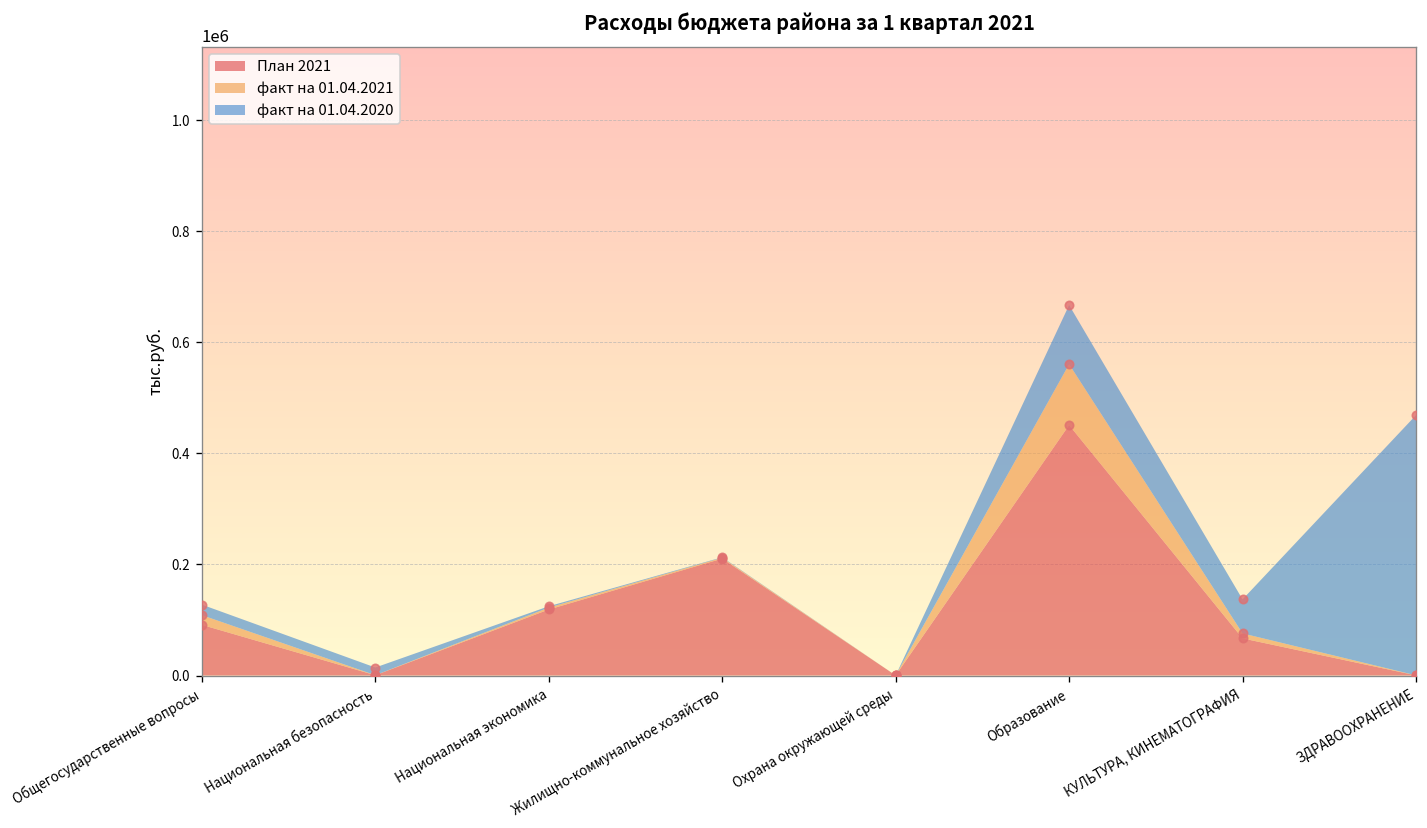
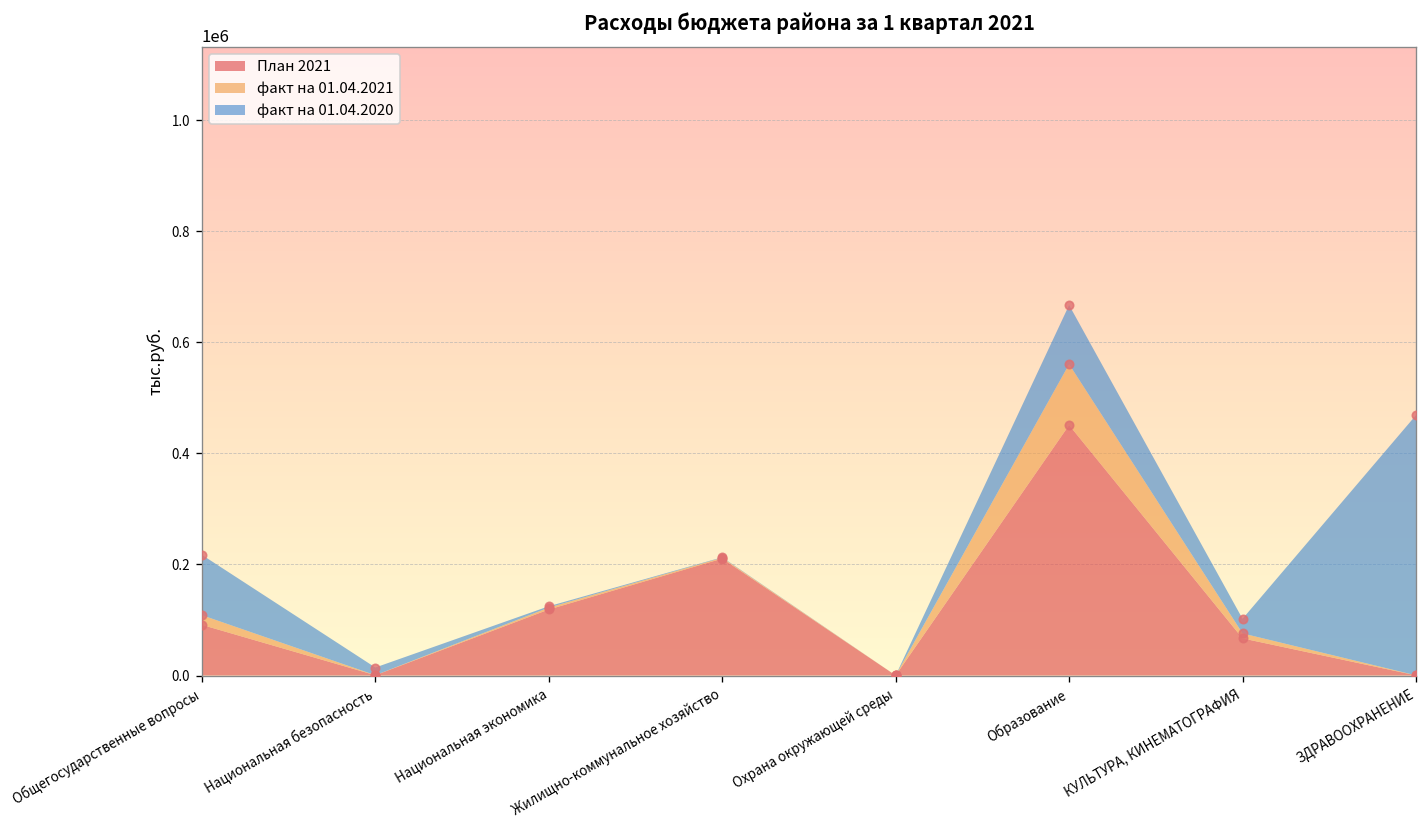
факт на 01.04.2020, Общегосударственные вопросы: 20000 -> 110000
факт на 01.04.2020, КУЛЬТУРА, КИНЕМАТОГРАФИЯ: 60000 -> 30000
